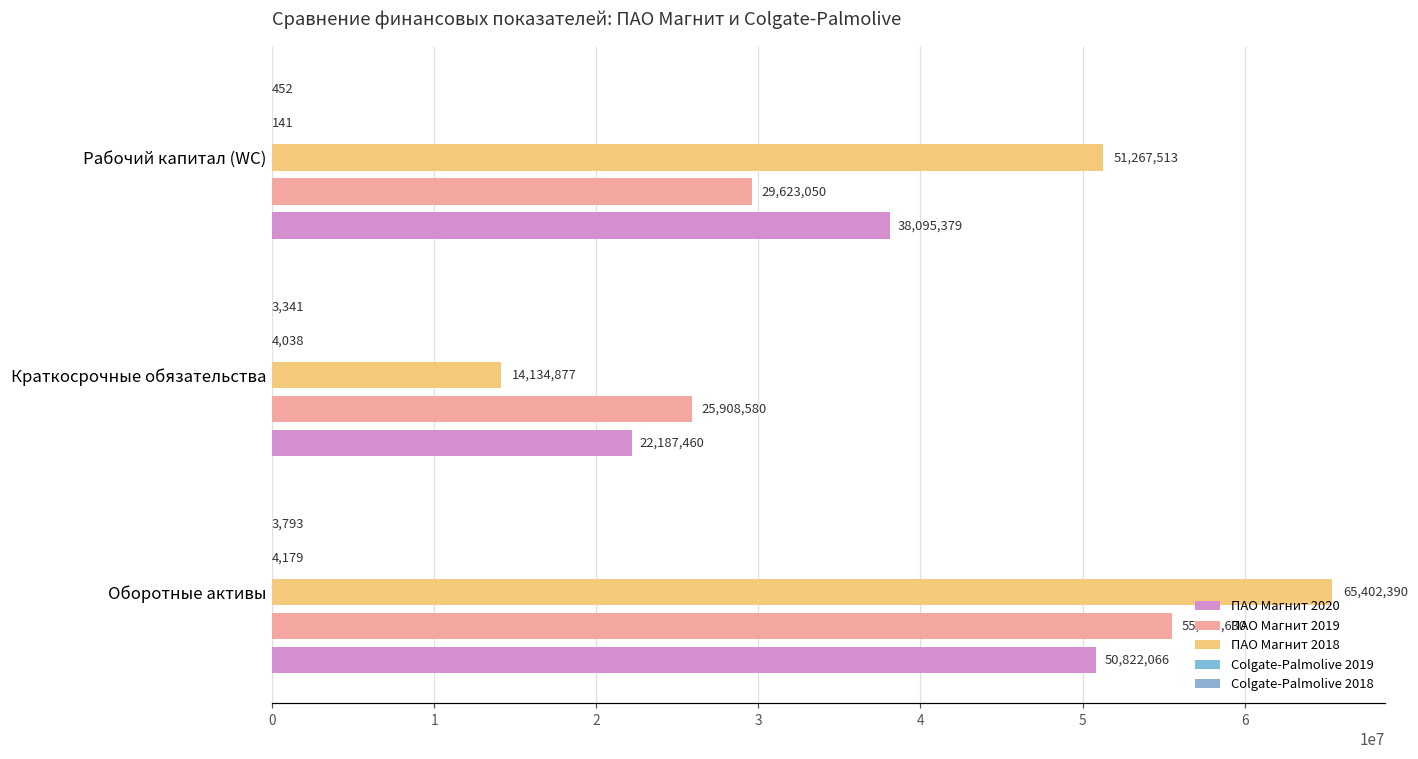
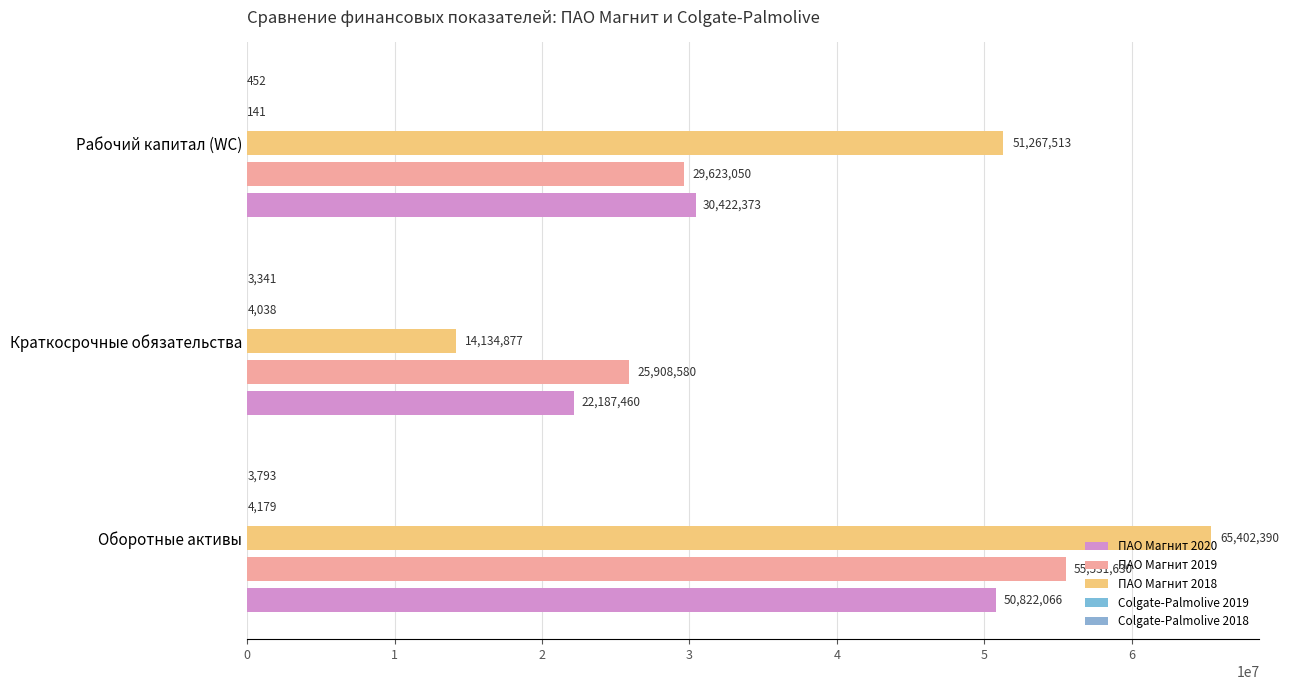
ПАО Магнит 2020, Рабочий капитал (WC): 38,095,379 -> 30,422,373
